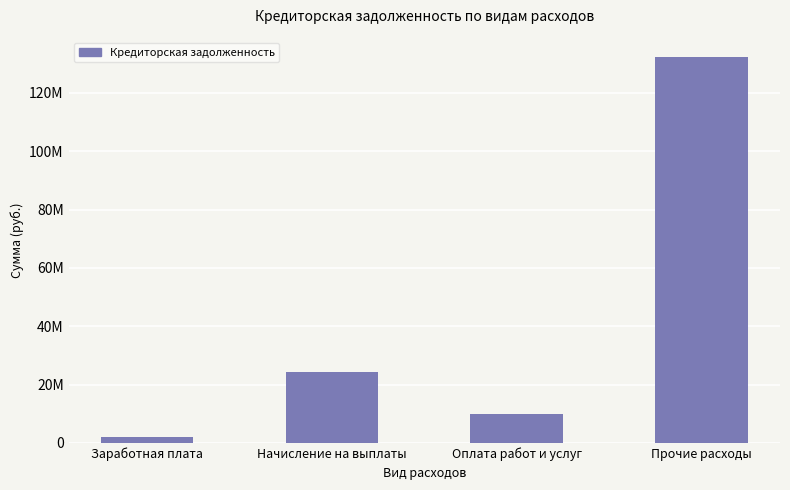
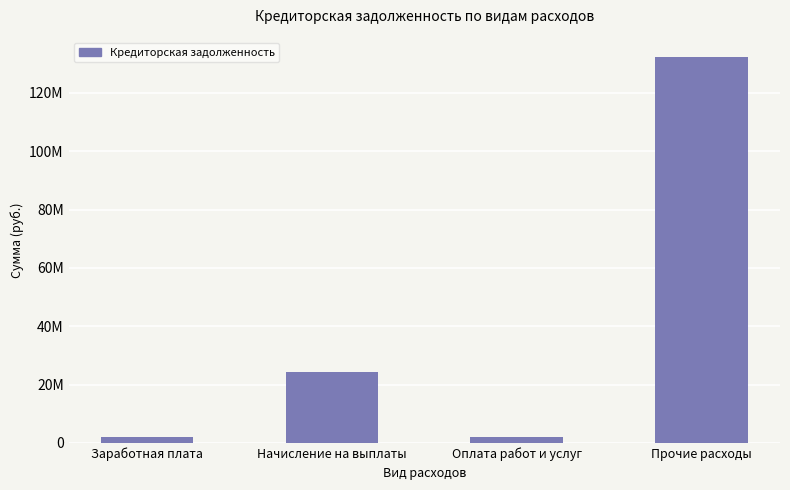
Оплата работ и услуг: 10000000 -> 2000000
